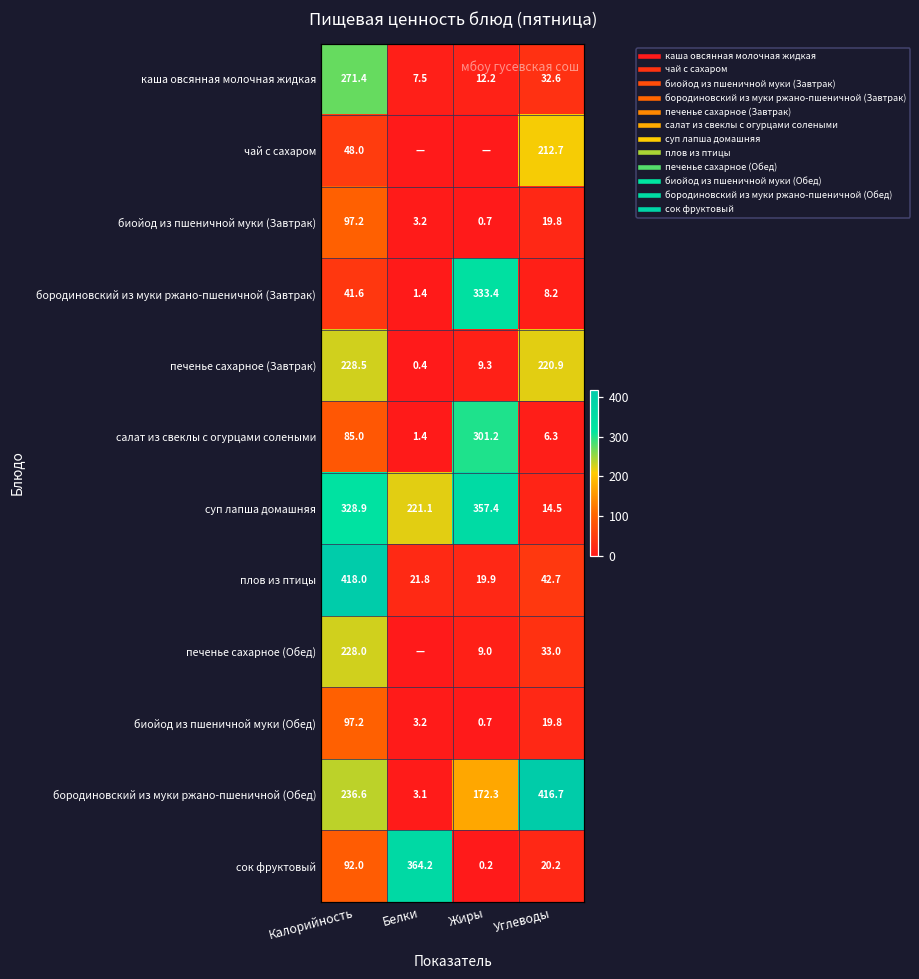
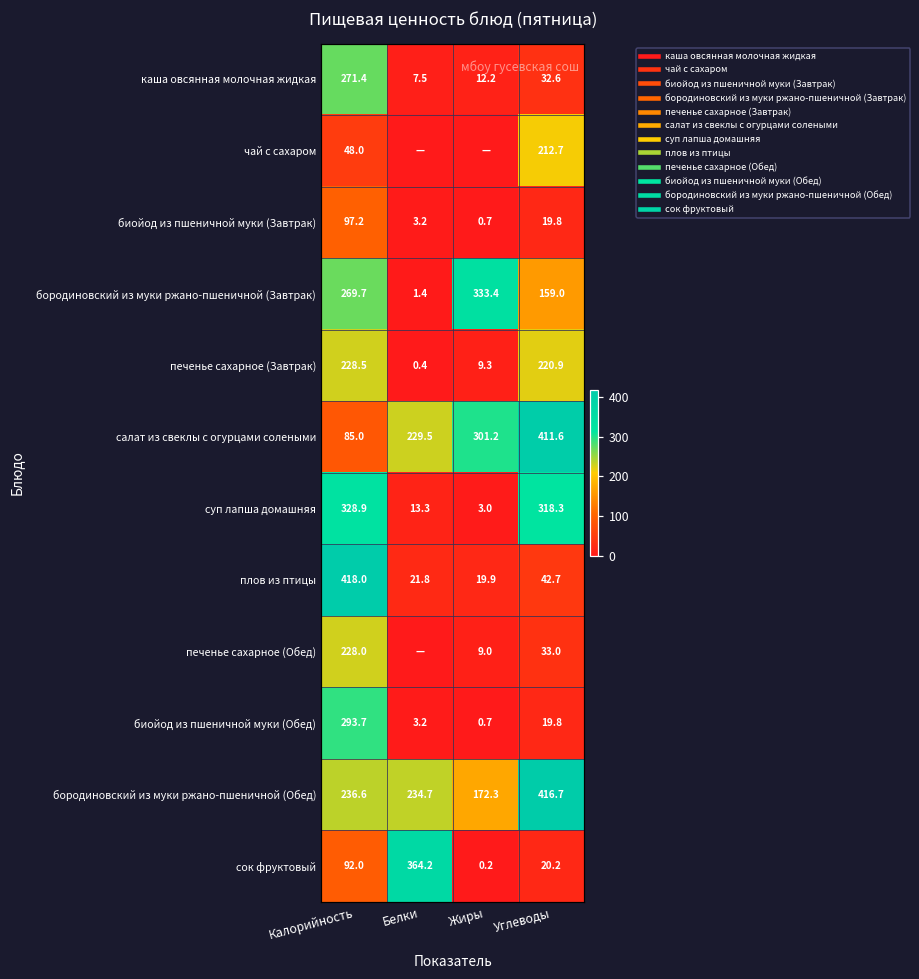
бородиновский из муки ржано-пшеничной (Завтрак), Калорийность: 41.6 -> 269.7
бородиновский из муки ржано-пшеничной (Завтрак), Углеводы: 8.2 -> 159.0
салат из свеклы с огурцами солеными, Белки: 1.4 -> 229.5
салат из свеклы с огурцами солеными, Углеводы: 6.3 -> 411.6
суп лапша домашняя, Белки: 221.1 -> 13.3
суп лапша домашняя, Жиры: 357.4 -> 3.0
суп лапша домашняя, Углеводы: 14.5 -> 318.3
биойод из пшеничной муки (Обед), Калорийность: 97.2 -> 293.7
бородиновский из муки ржано-пшеничной (Обед), Белки: 3.1 -> 234.7
